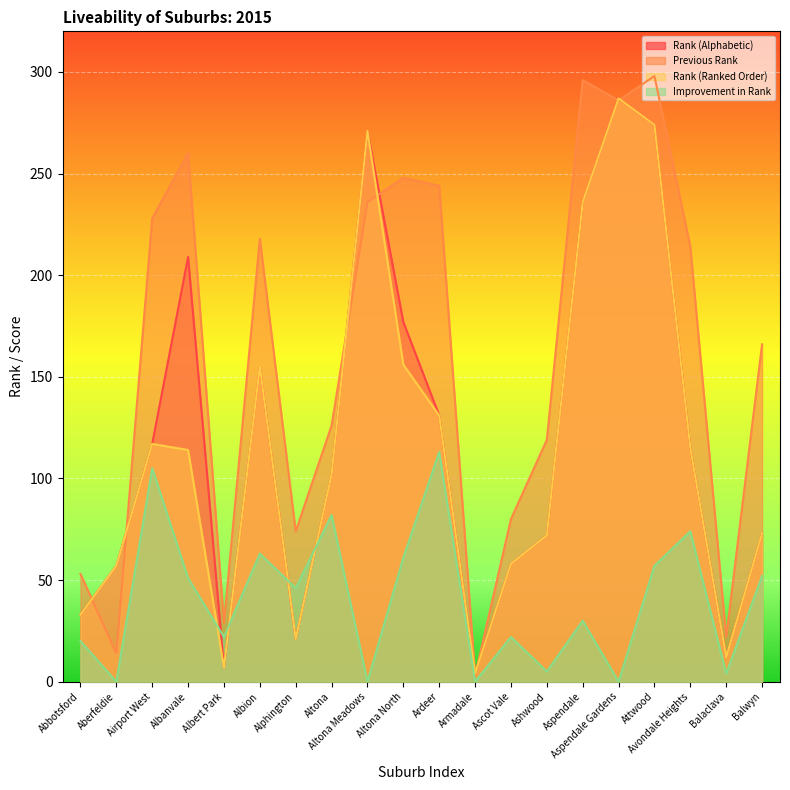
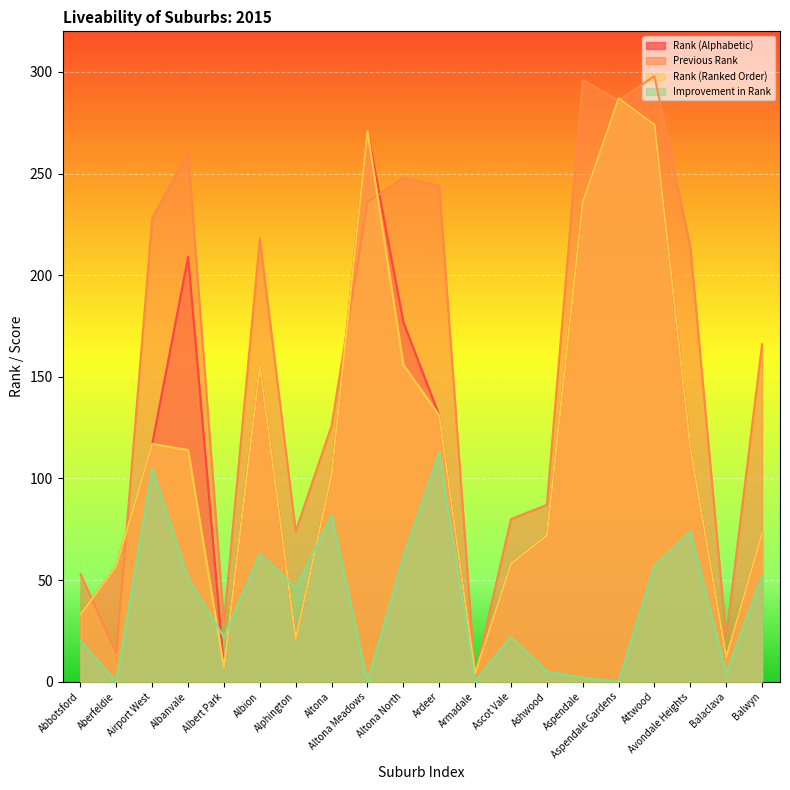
Previous Rank, Ashwood: 119 -> 87
Improvement in Rank, Aspendale: 30 -> 2
